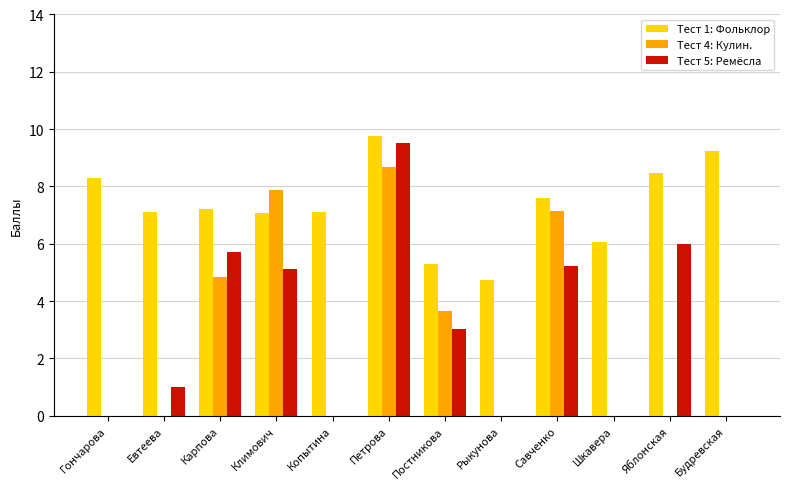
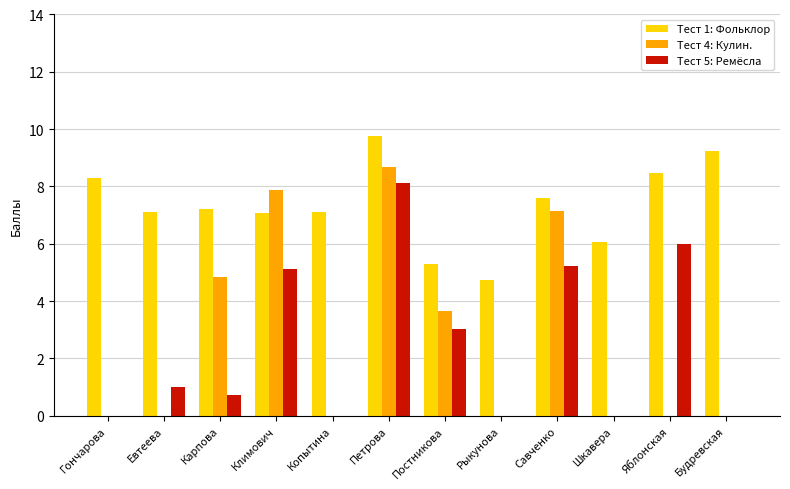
Тест 5: Ремёсла, Карпова: 5.7 -> 0.7
Тест 5: Ремёсла, Петрова: 9.5 -> 8.1
